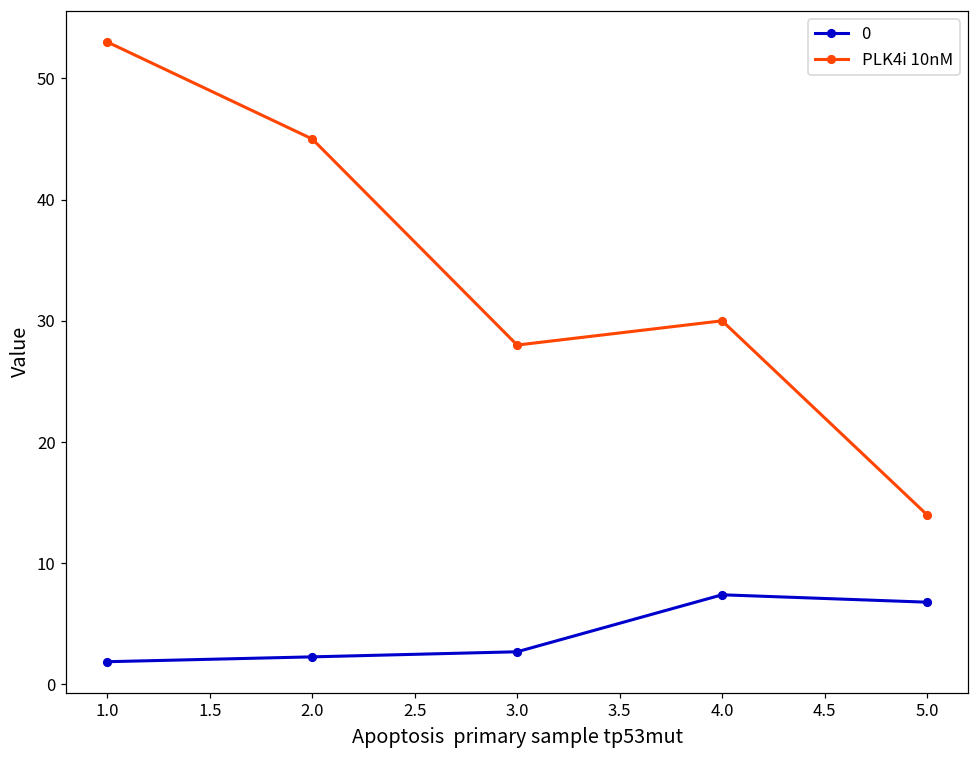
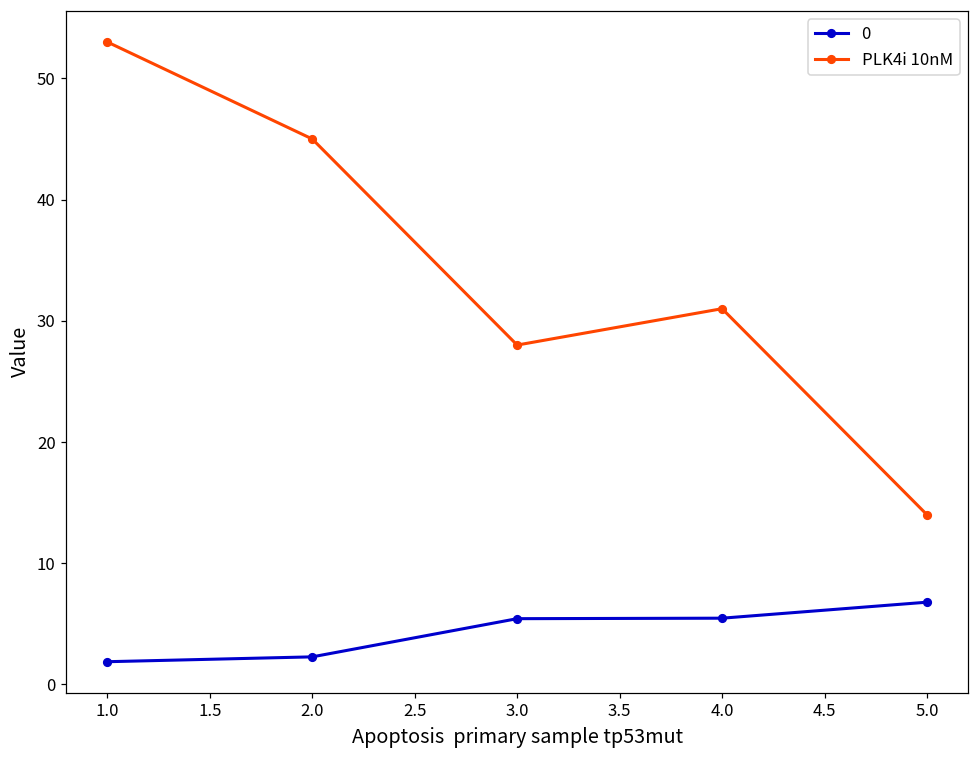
0, 3.0: 2.7 -> 5.4
0, 4.0: 7.4 -> 5.5
PLK4i 10nM, 4.0: 30 -> 31
